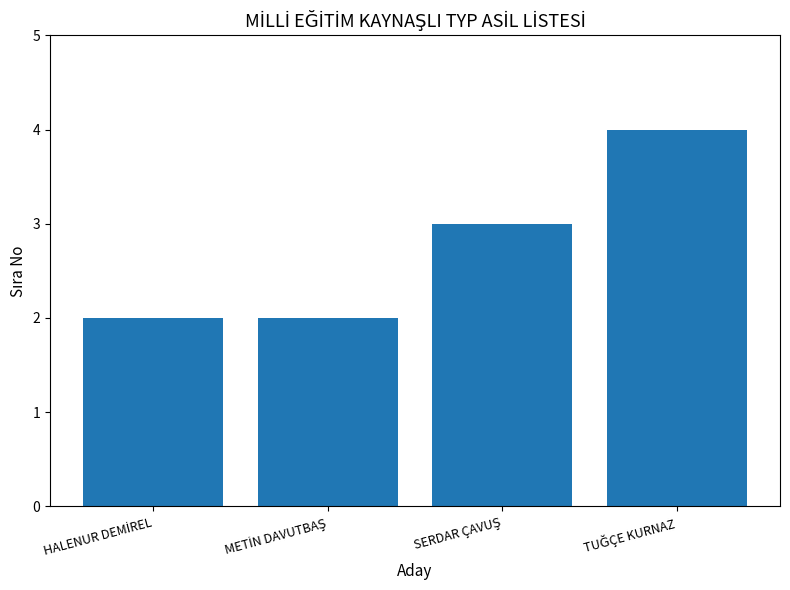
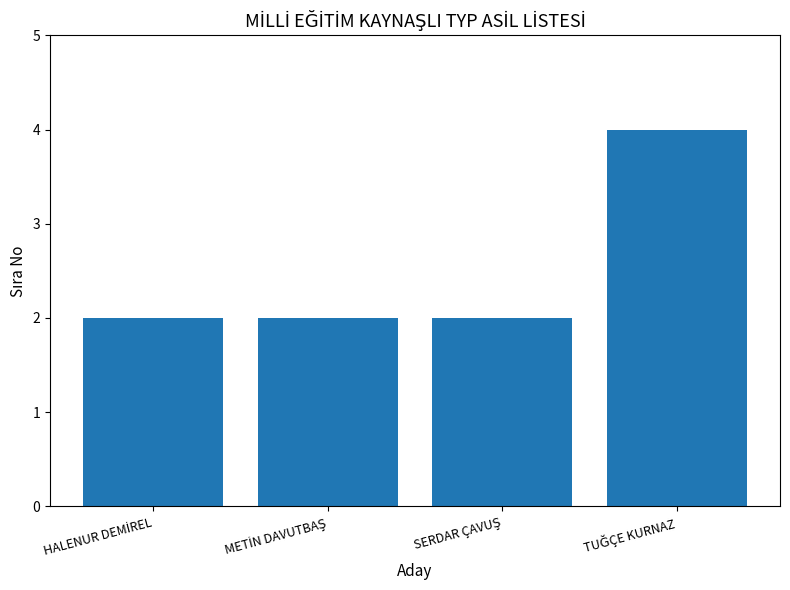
SERDAR ÇAVUŞ: 3 -> 2
